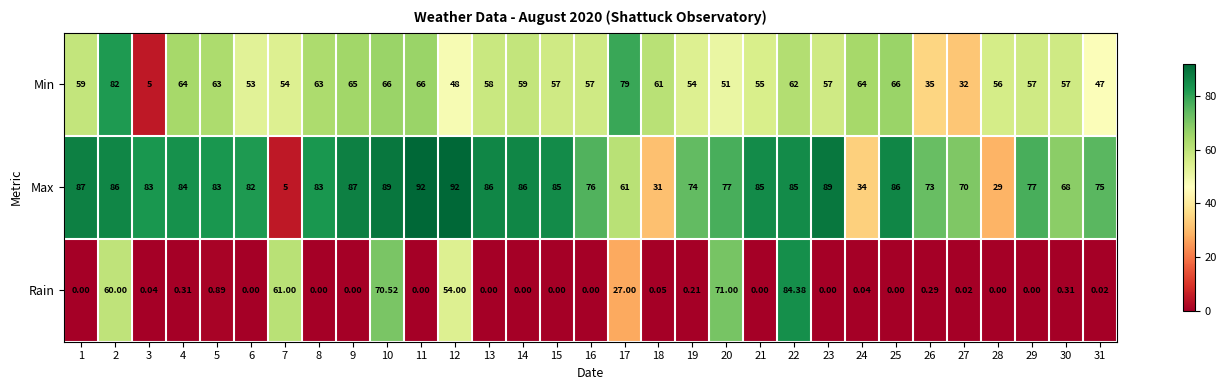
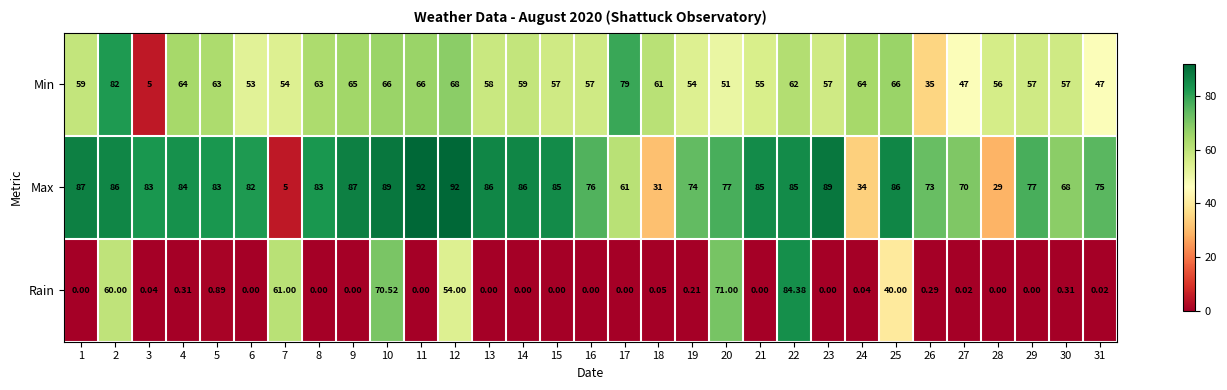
Min, 12: 48 -> 68
Min, 27: 32 -> 47
Rain, 17: 27.00 -> 0.00
Rain, 25: 0.00 -> 40.00
